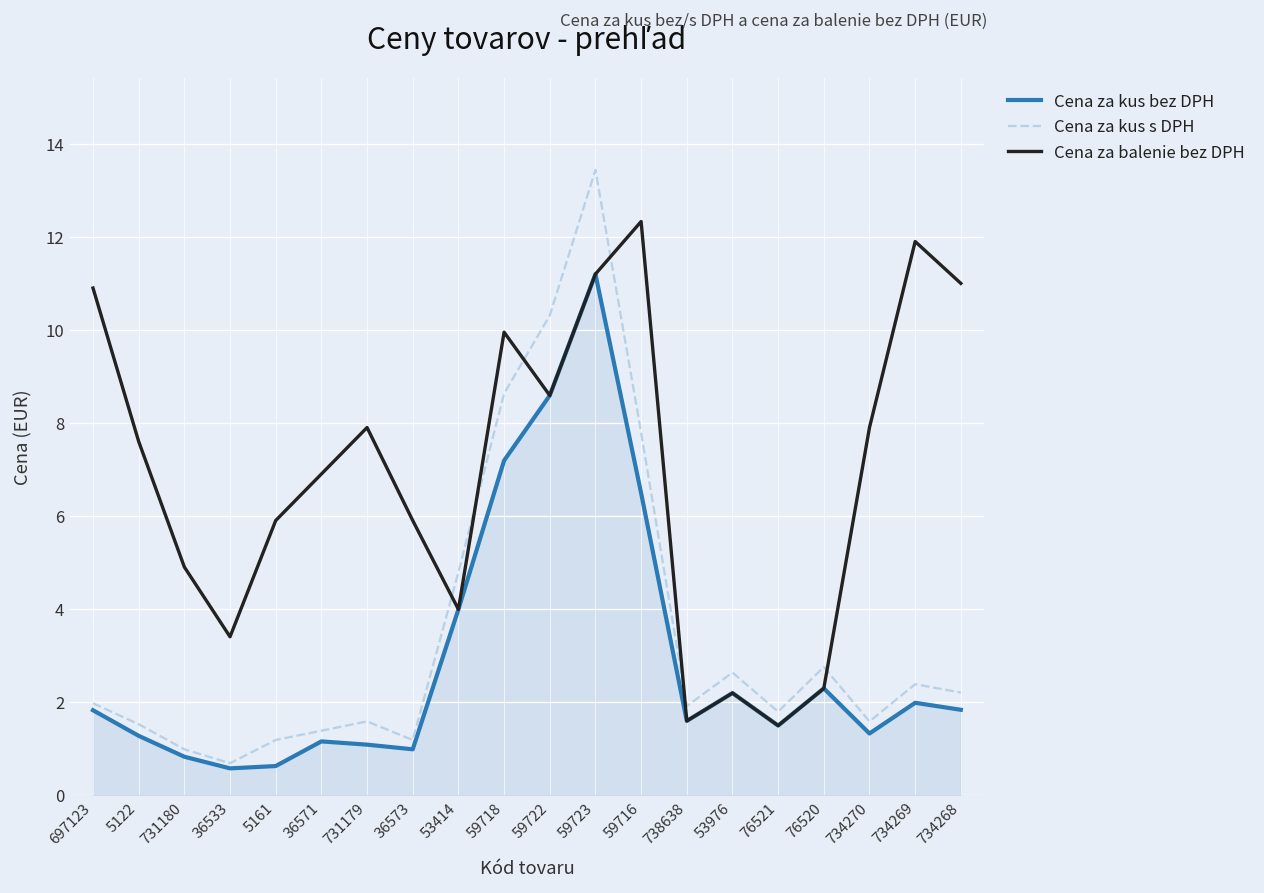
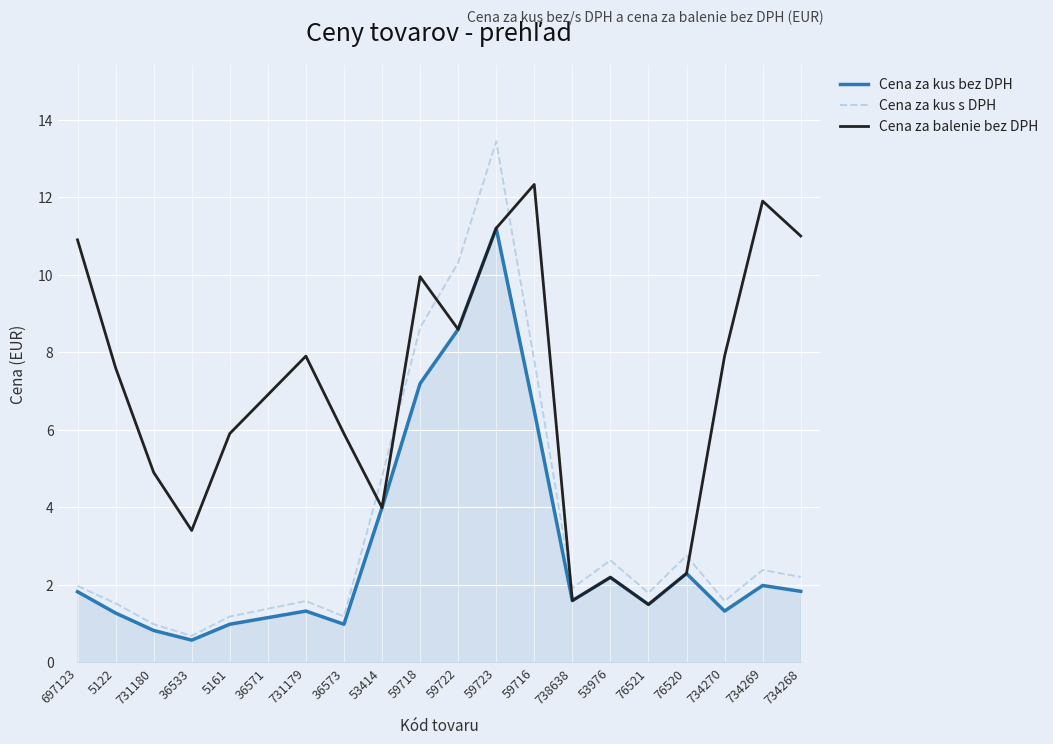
Cena za kus bez DPH, 5161: 0.6 -> 1.0
Cena za kus bez DPH, 731179: 1.1 -> 1.3
